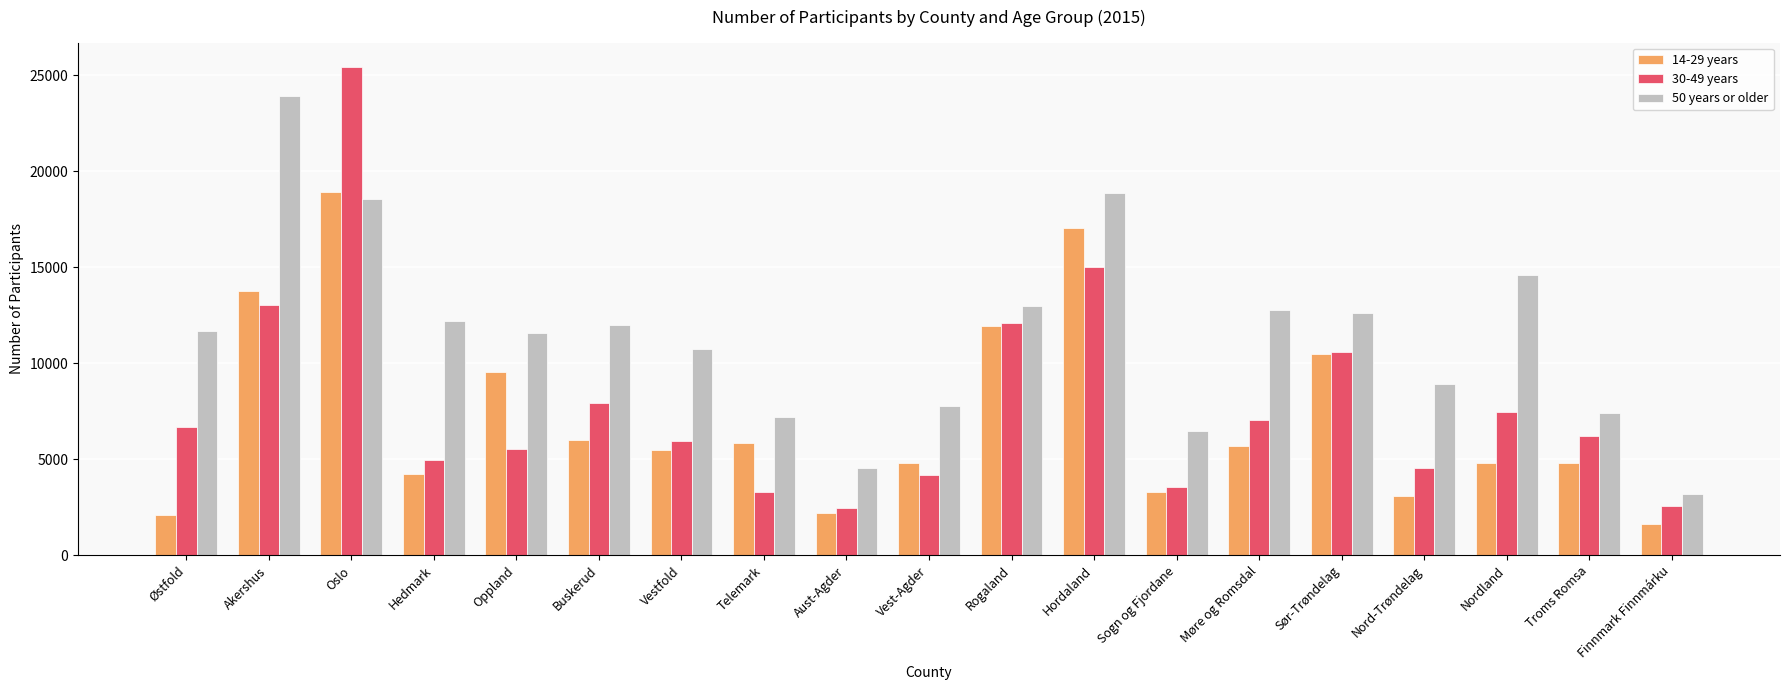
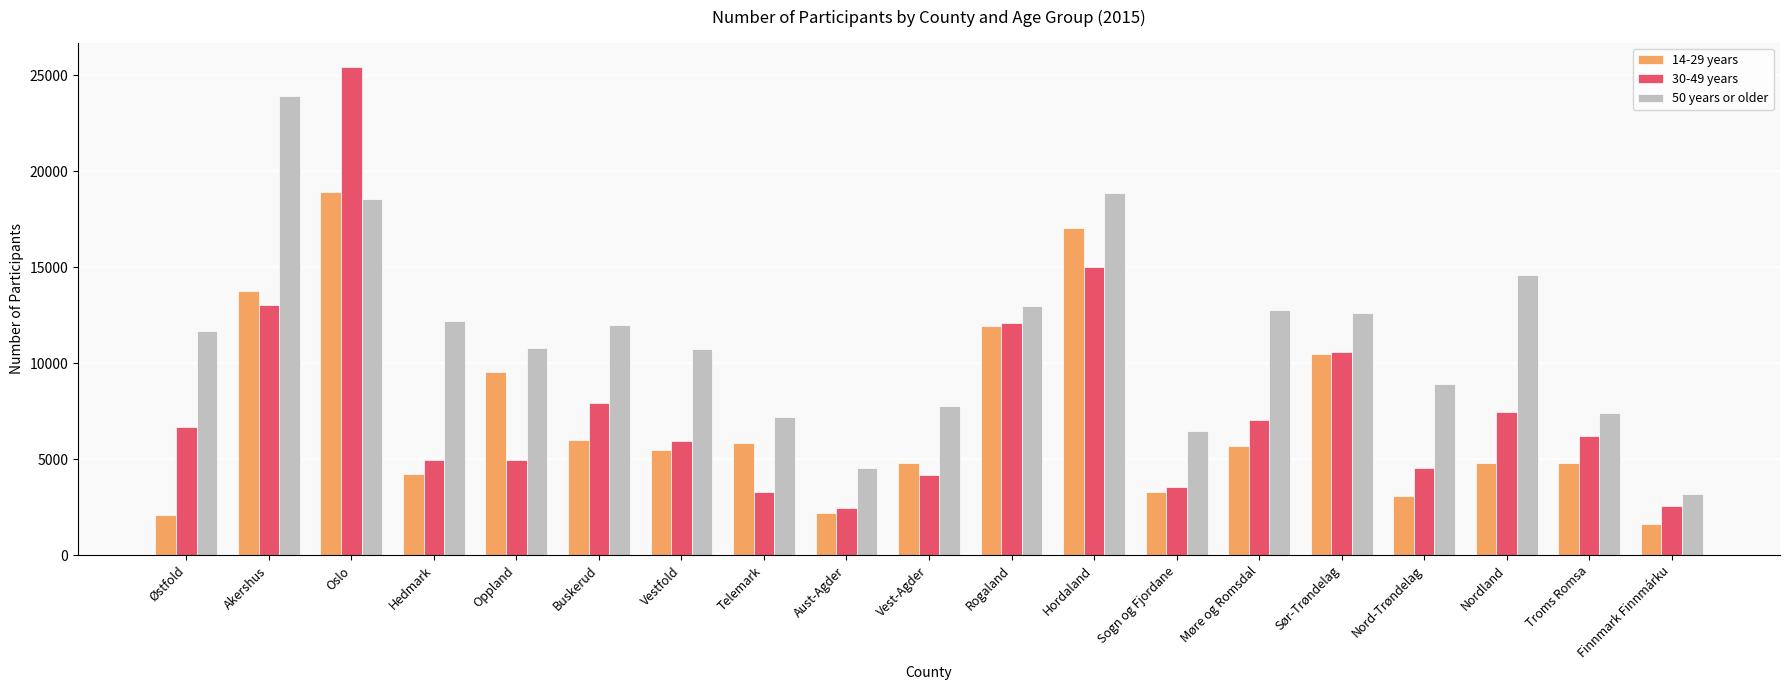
30-49 years, Oppland: 5500 -> 5000
50 years or older, Oppland: 11600 -> 10800
